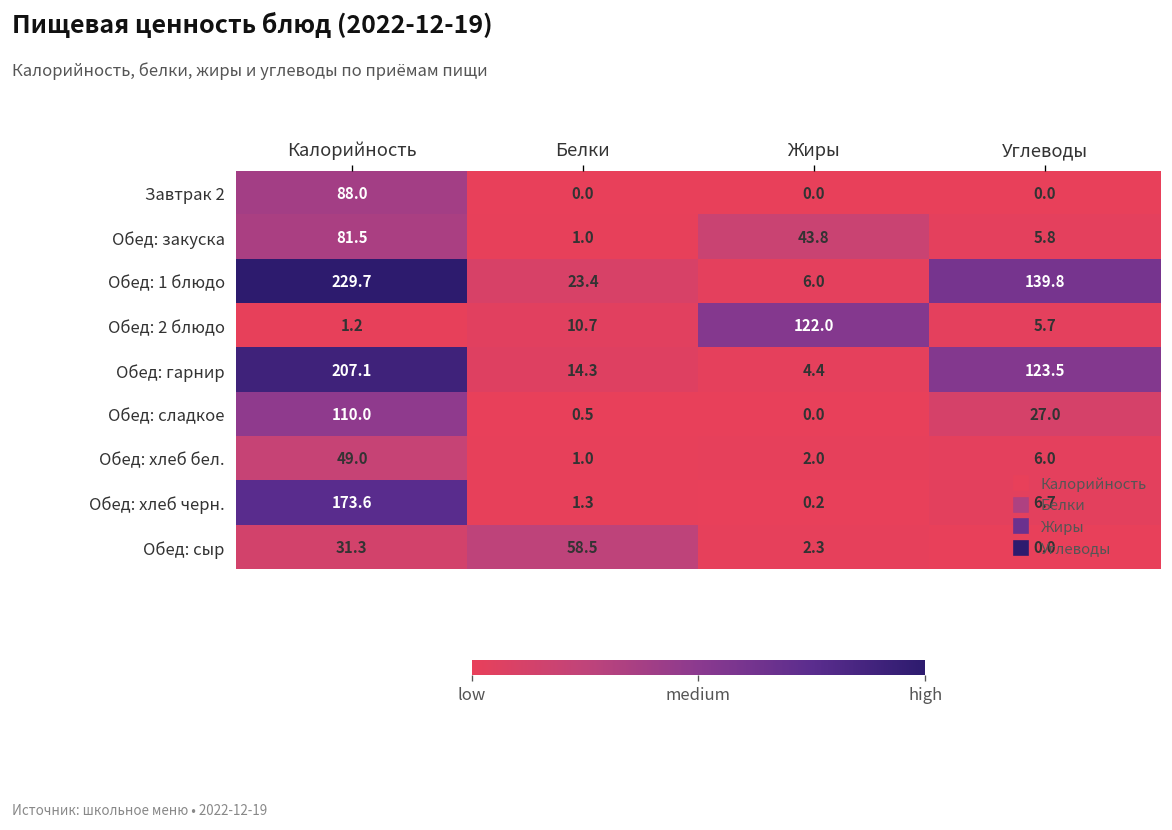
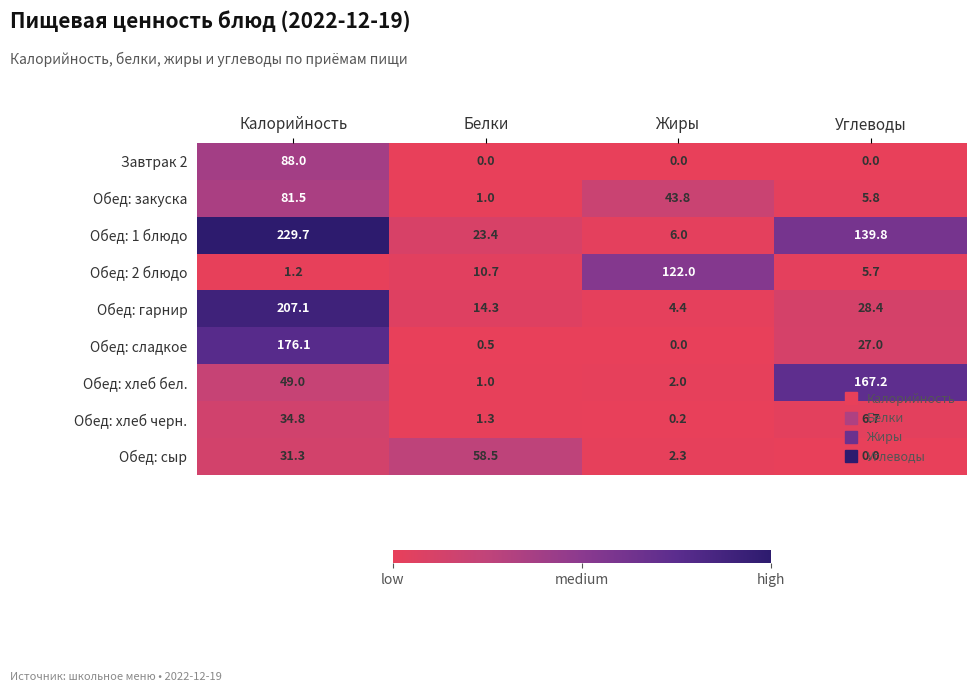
Обед: гарнир, Углеводы: 123.5 -> 28.4
Обед: сладкое, Калорийность: 110.0 -> 176.1
Обед: хлеб бел., Углеводы: 6.0 -> 167.2
Обед: хлеб черн., Калорийность: 173.6 -> 34.8
